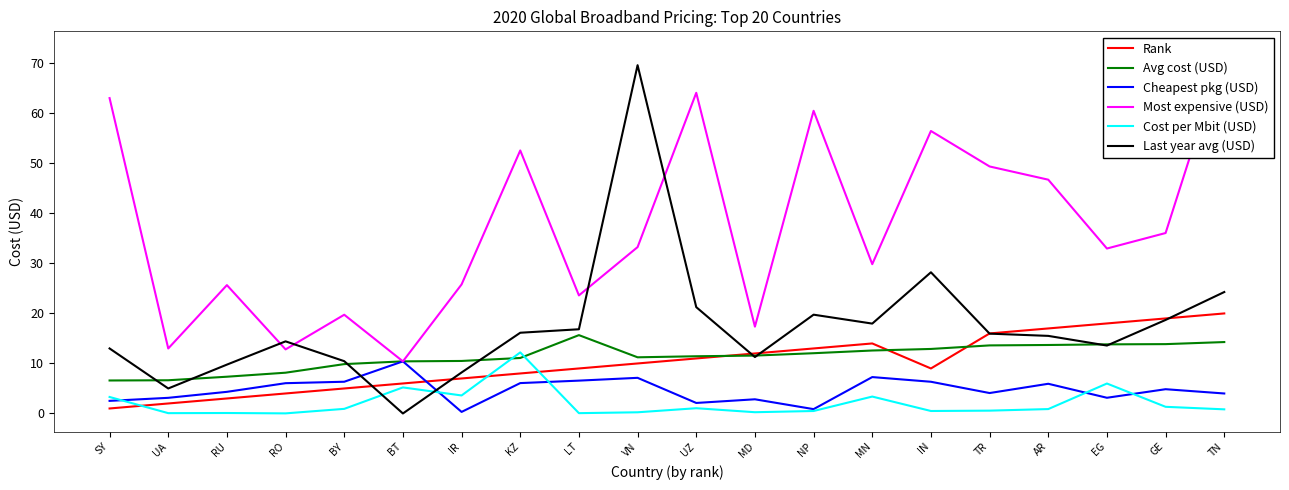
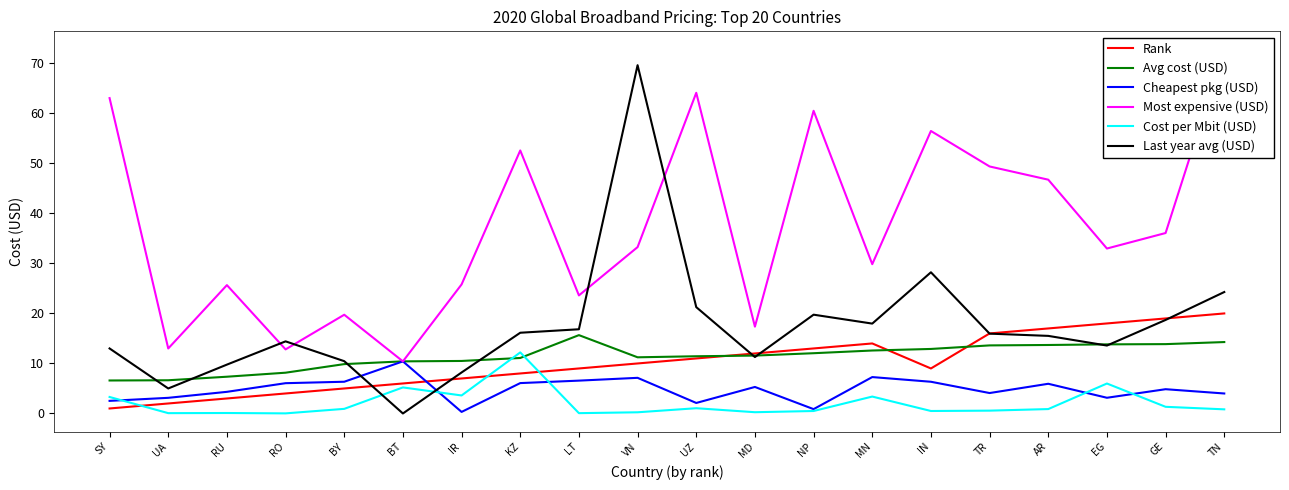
Cheapest pkg (USD), MD: 3 -> 5
